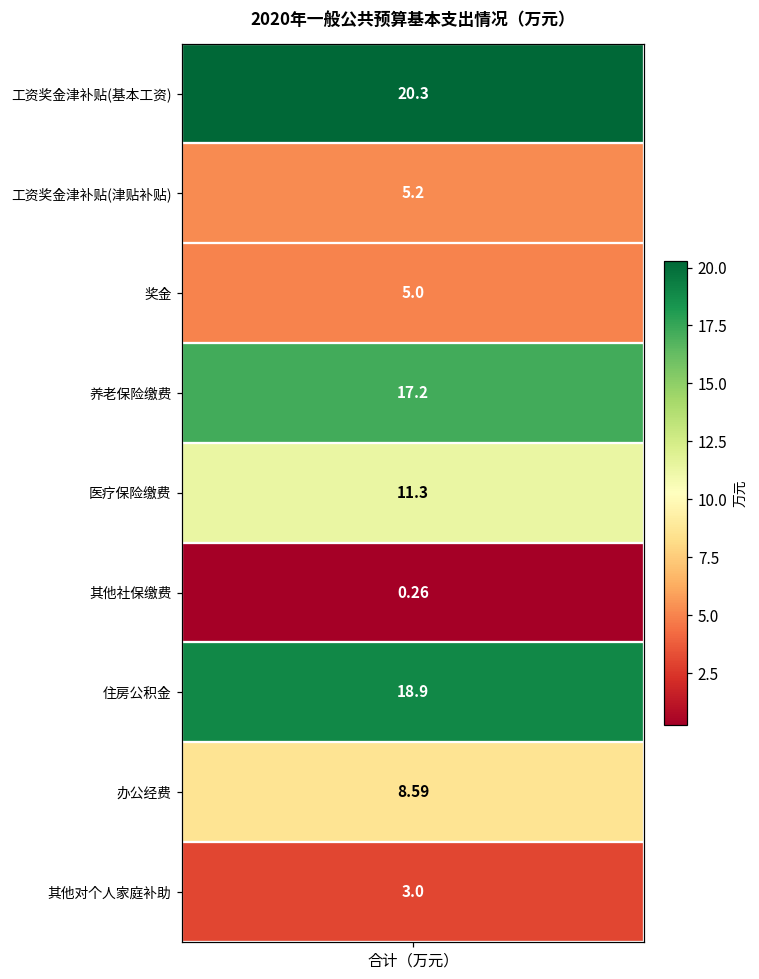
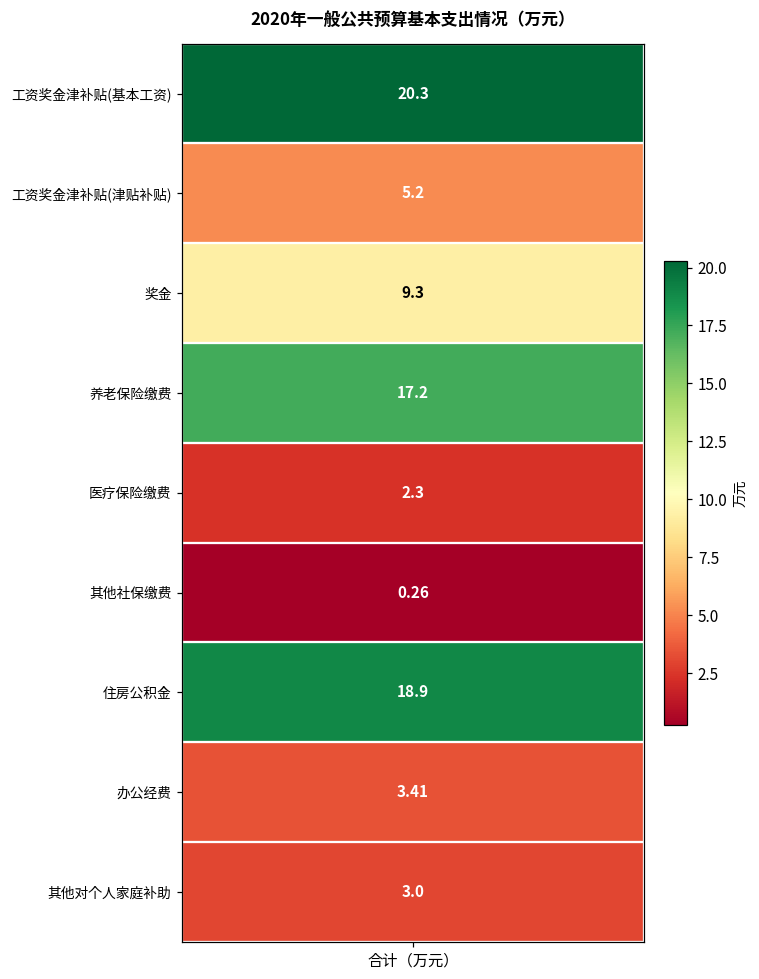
奖金, 合计（万元）: 5.0 -> 9.3
医疗保险缴费, 合计（万元）: 11.3 -> 2.3
办公经费, 合计（万元）: 8.59 -> 3.41
